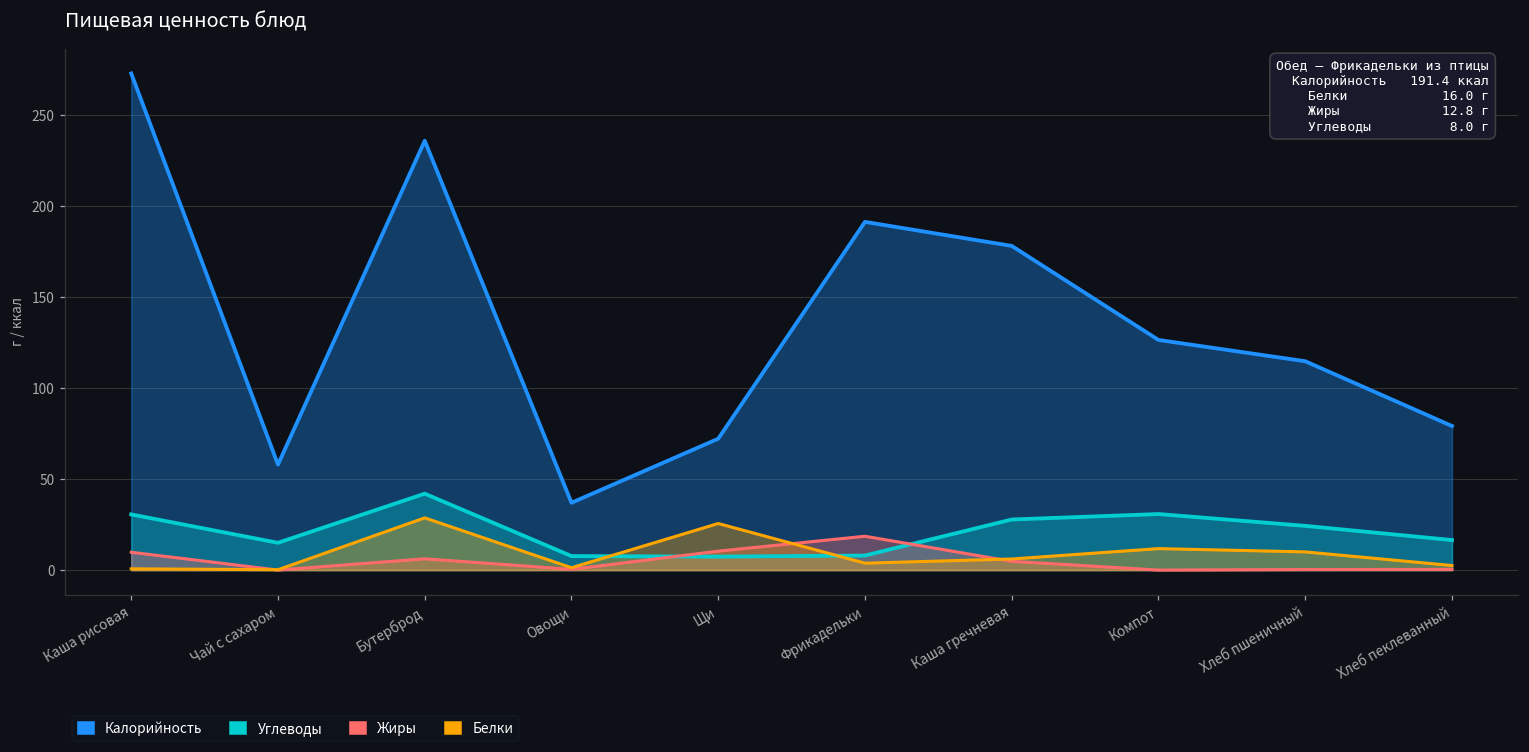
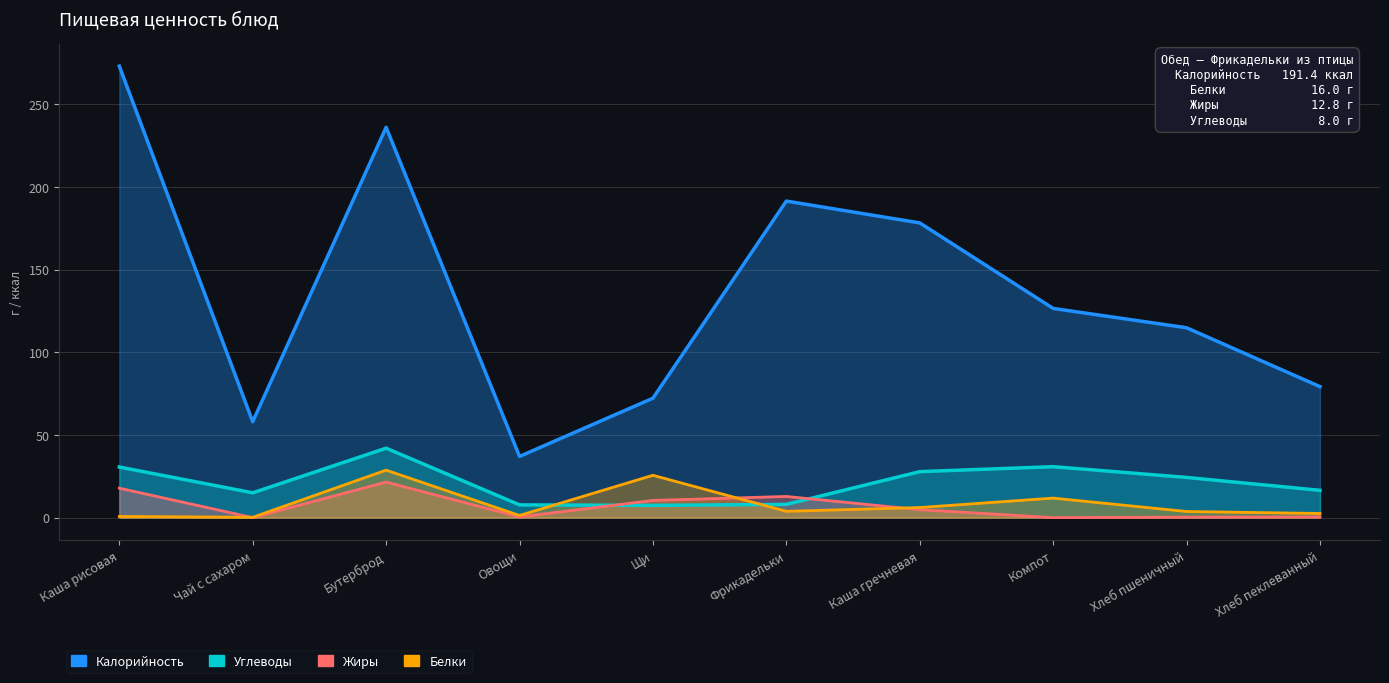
Жиры, Каша рисовая: 10 -> 18
Жиры, Бутерброд: 6 -> 22
Жиры, Фрикадельки: 19 -> 13
Белки, Хлеб пшеничный: 10 -> 4
